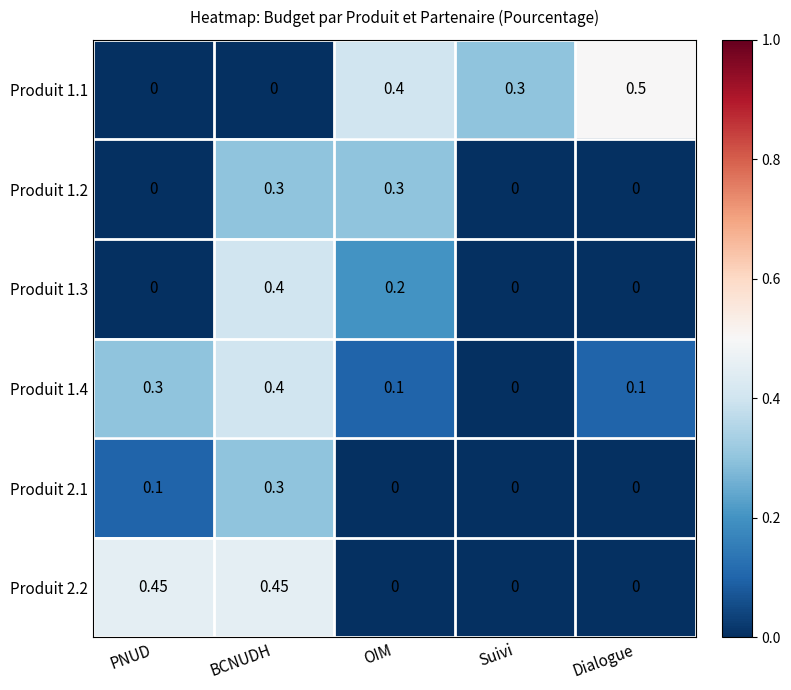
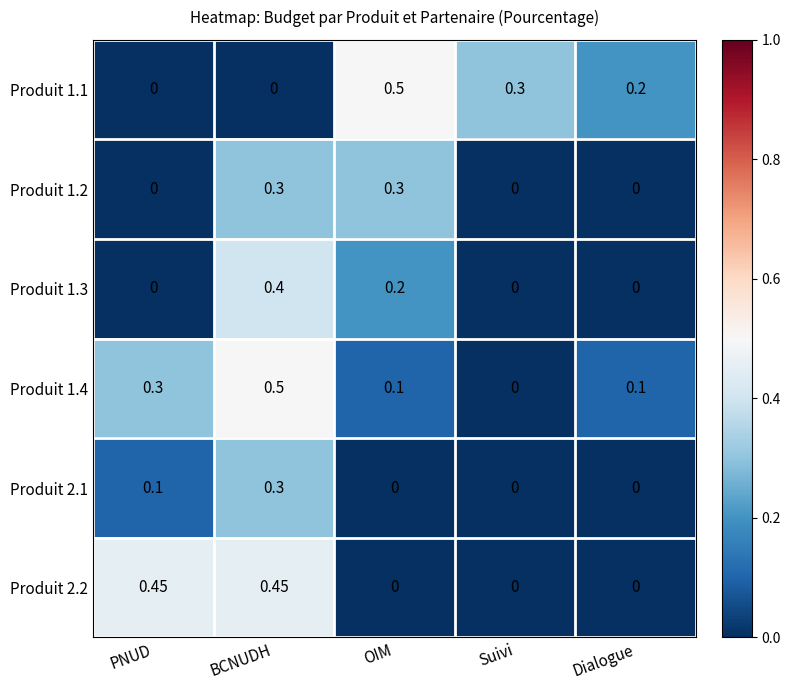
Produit 1.1, OIM: 0.4 -> 0.5
Produit 1.1, Dialogue: 0.5 -> 0.2
Produit 1.4, BCNUDH: 0.4 -> 0.5
